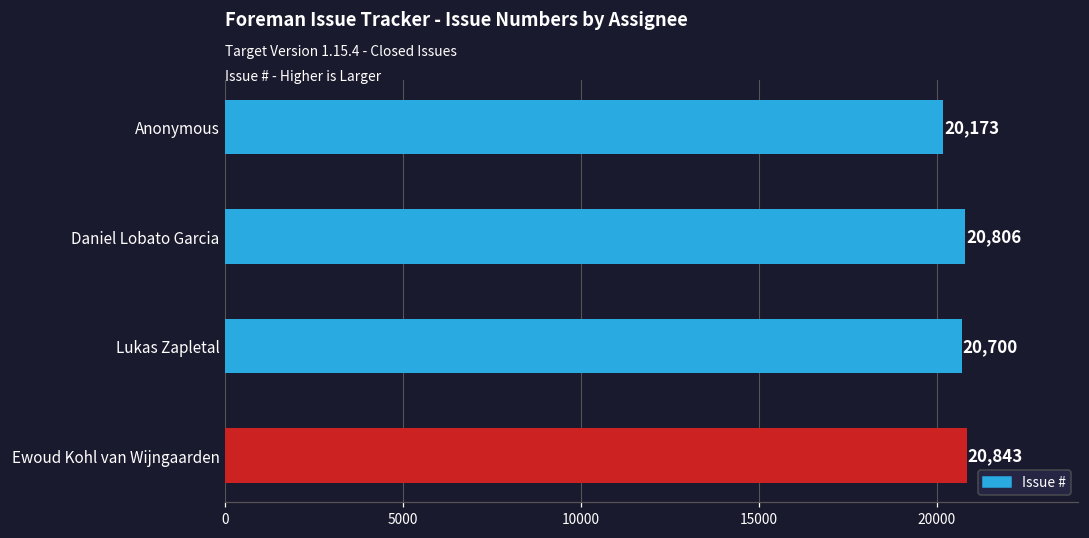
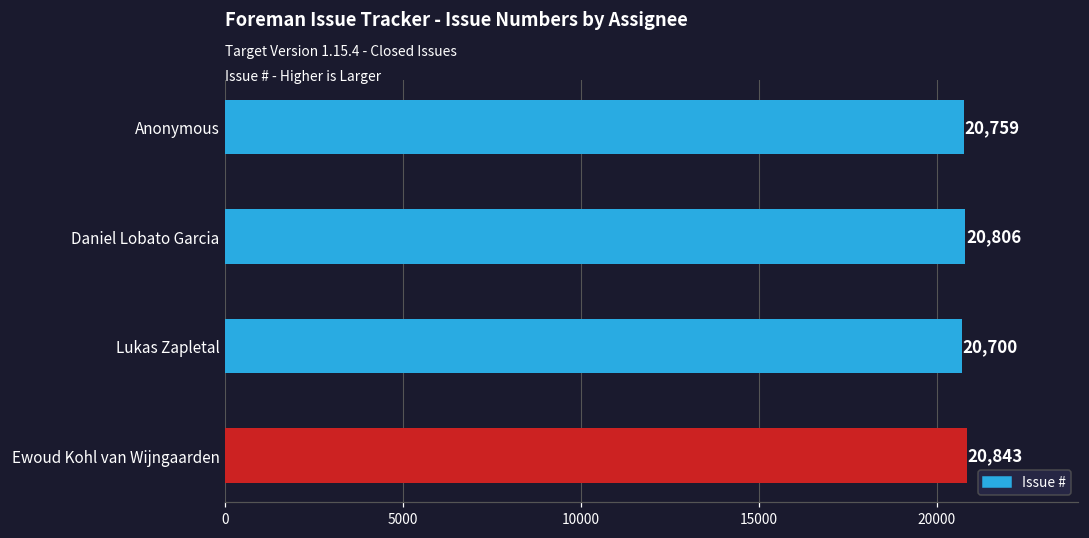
Anonymous: 20,173 -> 20,759
